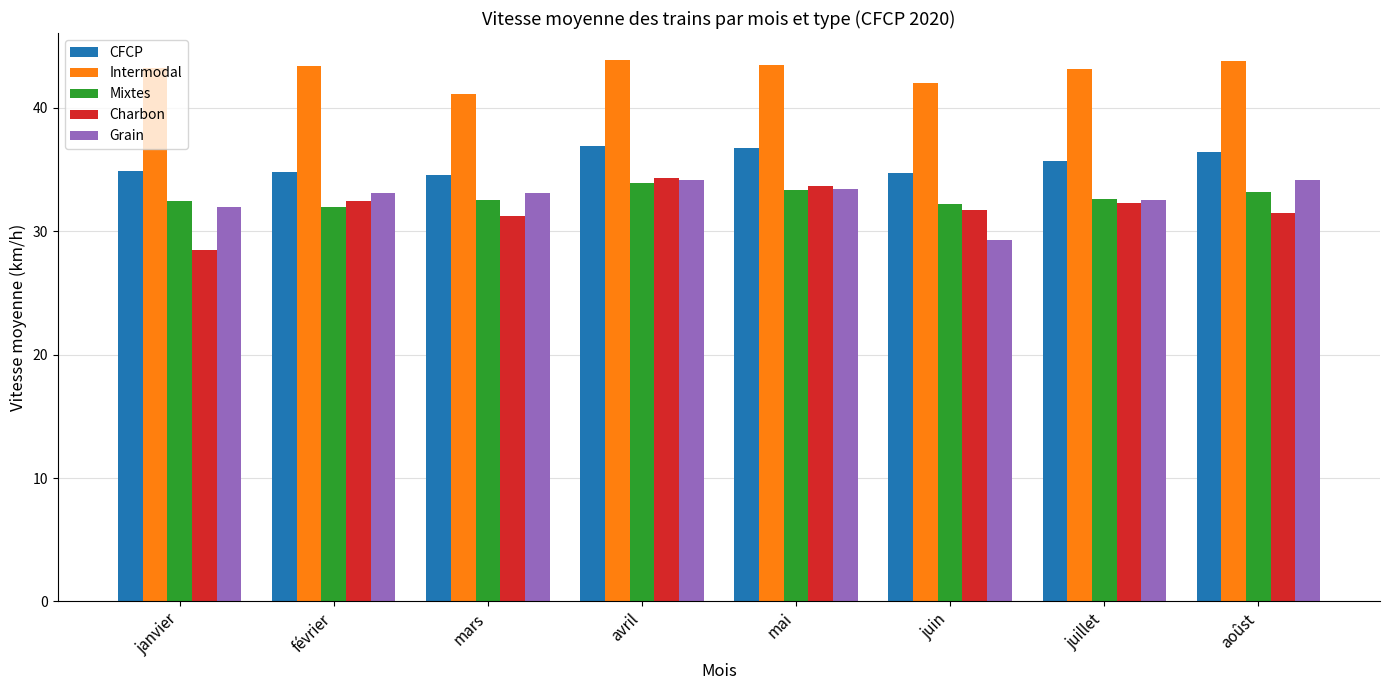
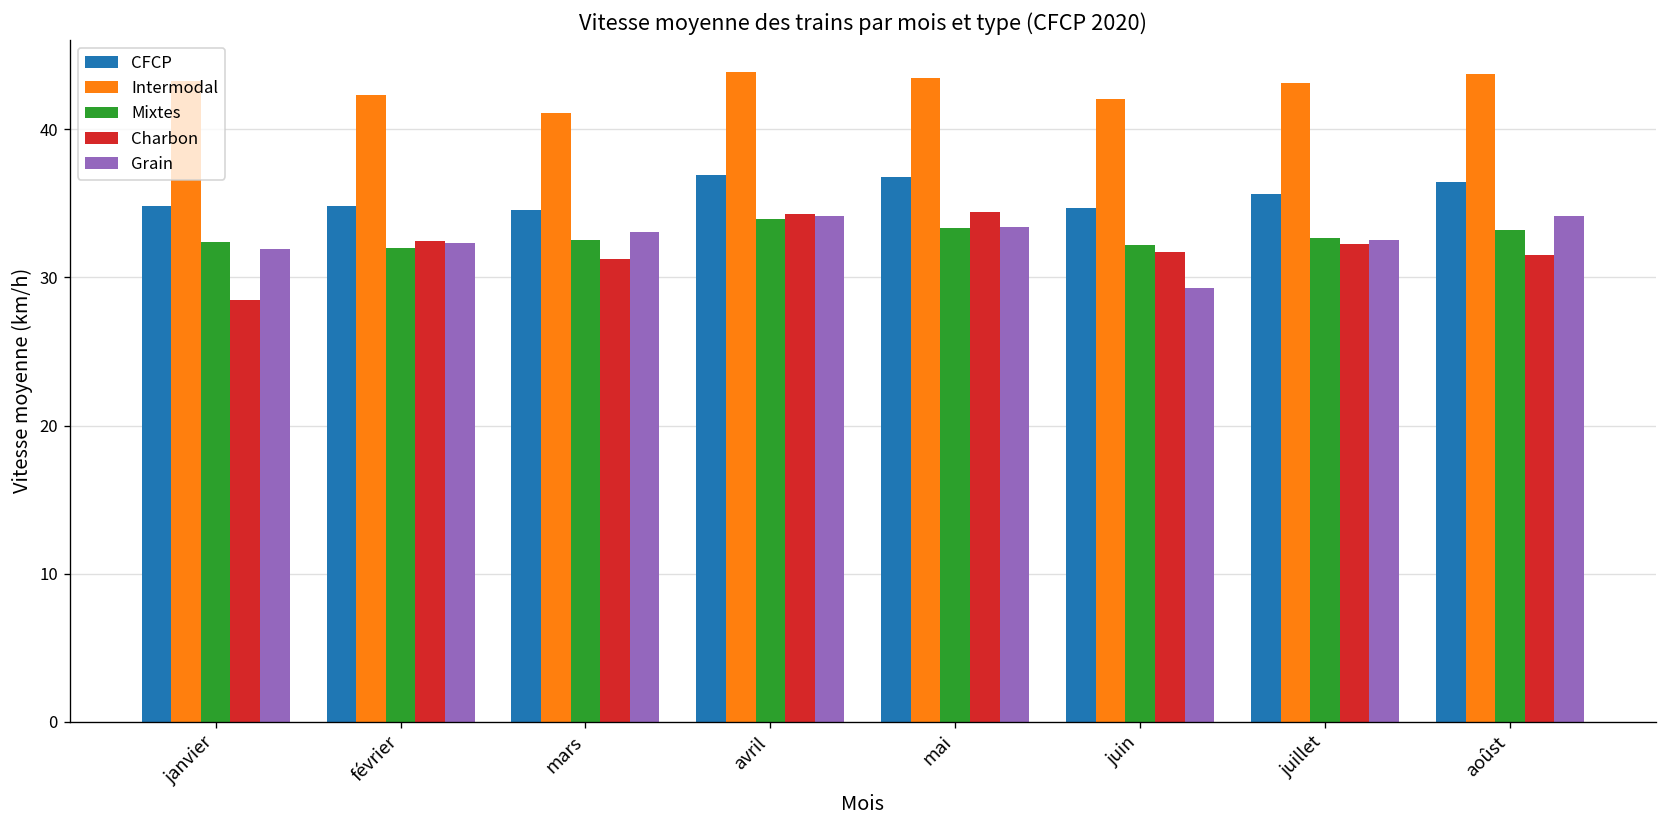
Intermodal, février: 43.4 -> 42.3
Grain, février: 33.1 -> 32.4
Charbon, mai: 33.7 -> 34.4
